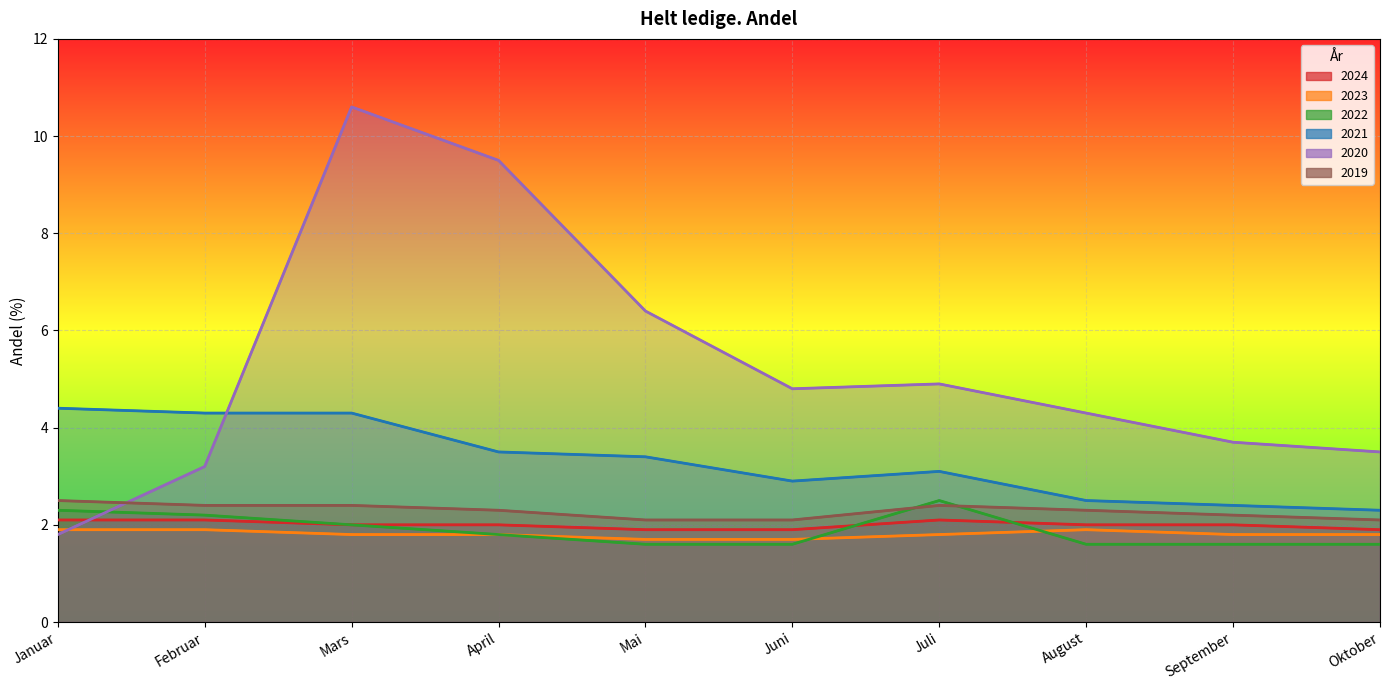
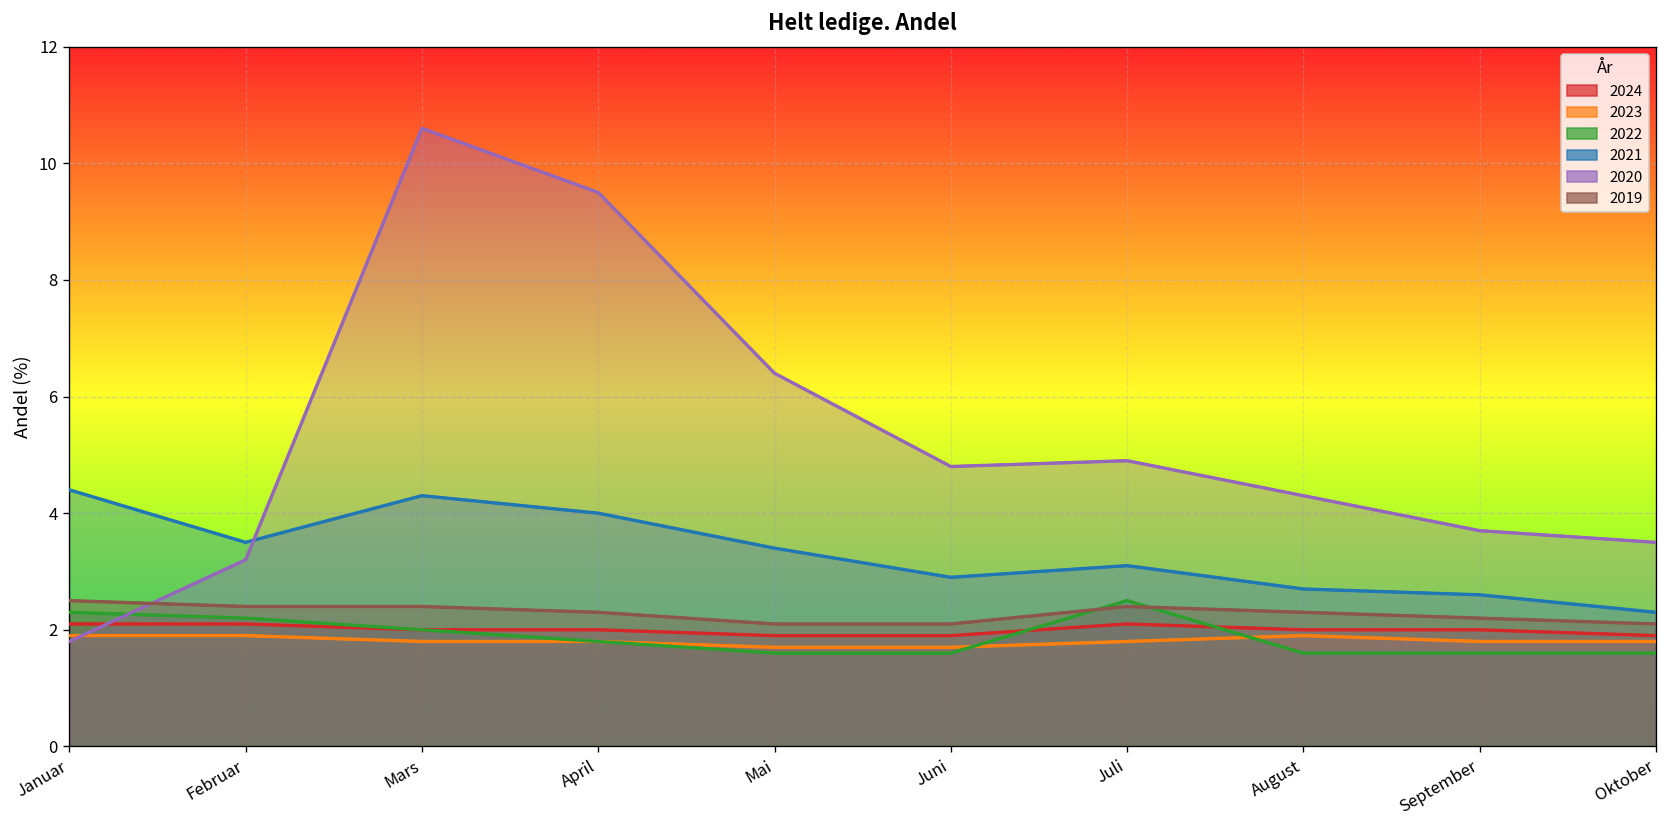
2021, Februar: 4.3 -> 3.5
2021, April: 3.5 -> 4.0
2021, August: 2.5 -> 2.7
2021, September: 2.4 -> 2.6
